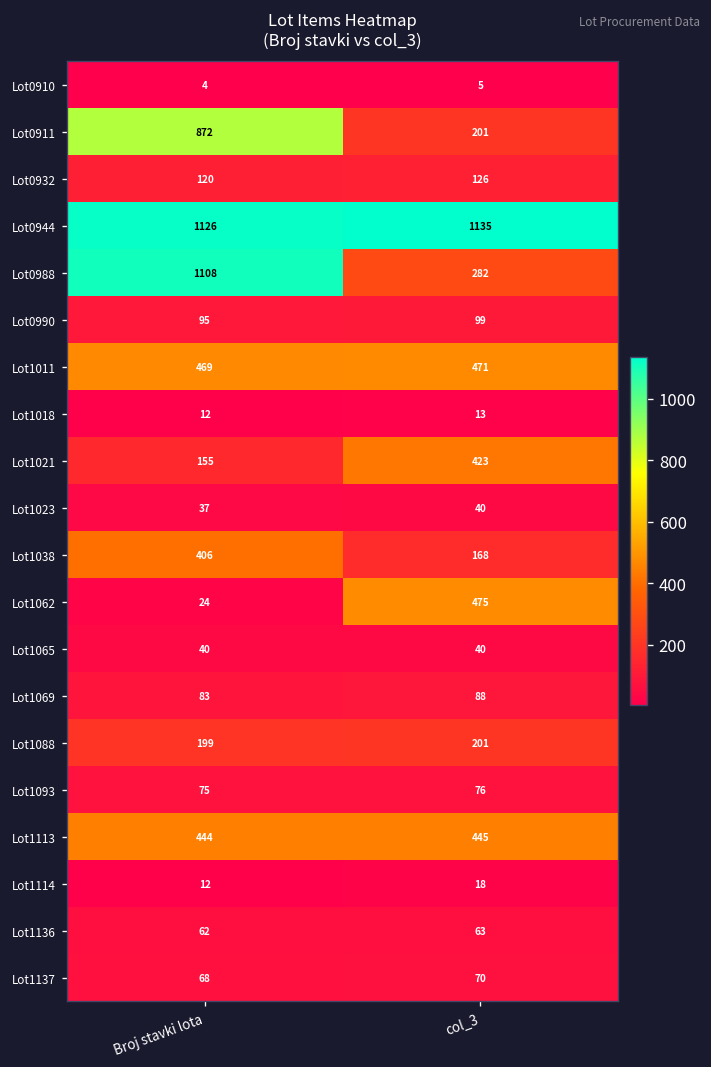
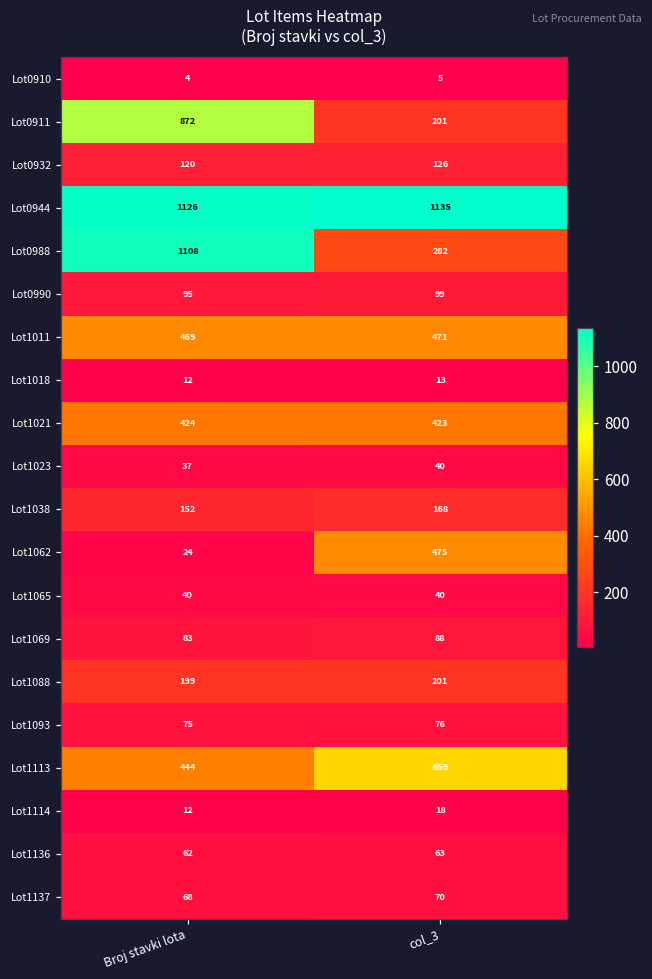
Lot1021, Broj stavki lota: 155 -> 424
Lot1038, Broj stavki lota: 406 -> 152
Lot1113, col_3: 445 -> 659
